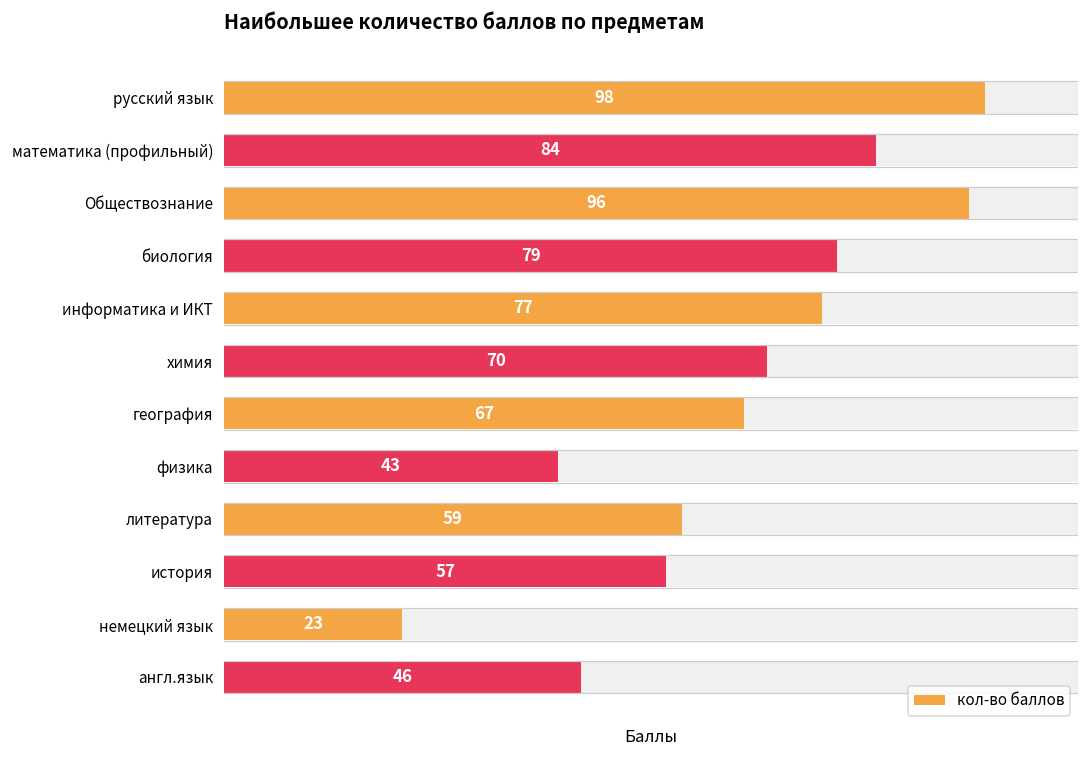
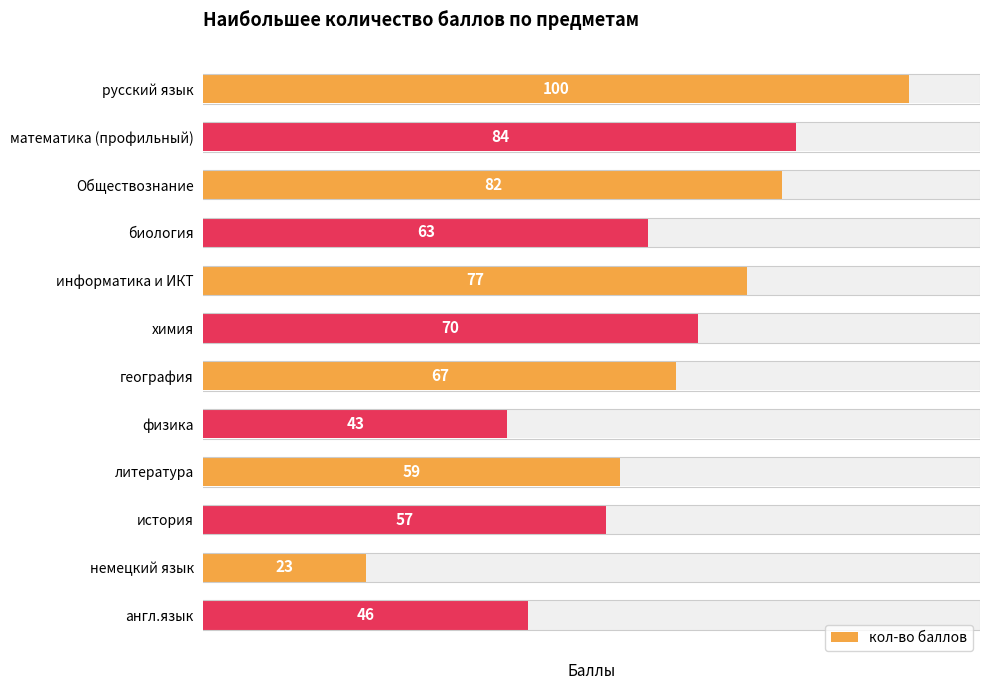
кол-во баллов, русский язык: 98 -> 100
кол-во баллов, Обществознание: 96 -> 82
кол-во баллов, биология: 79 -> 63
